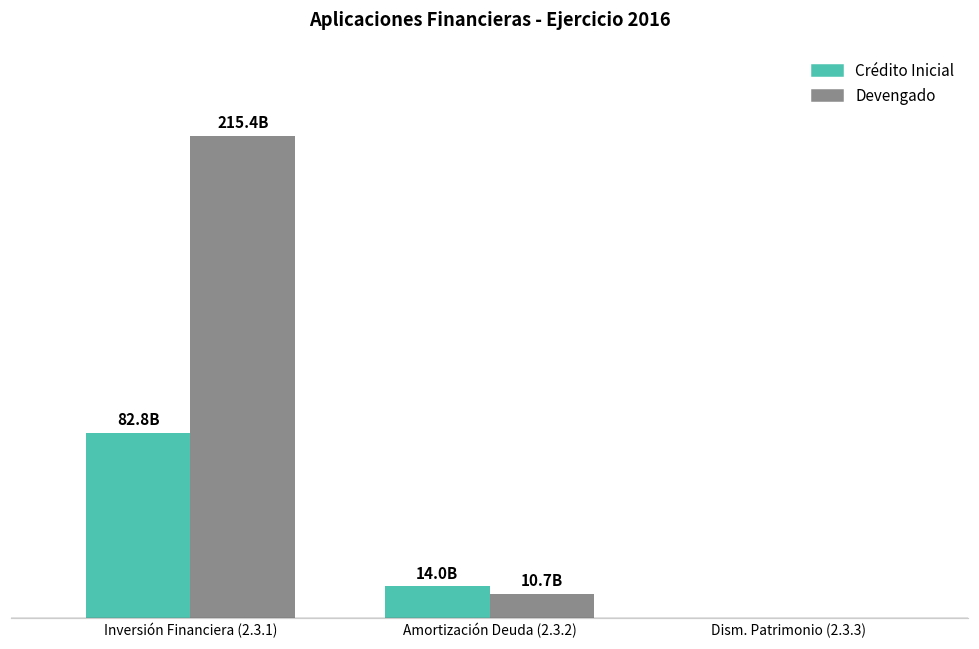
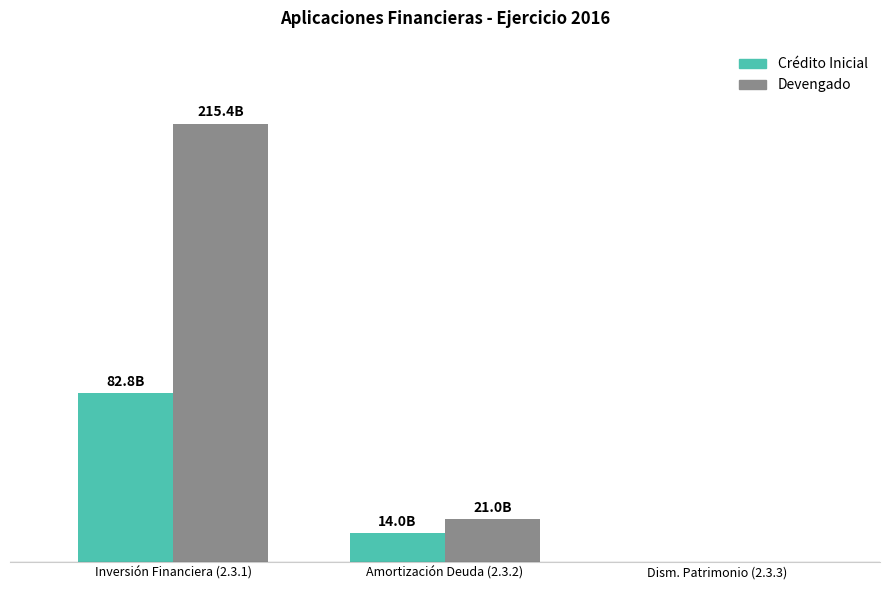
Devengado, Amortización Deuda (2.3.2): 10.7B -> 21.0B
